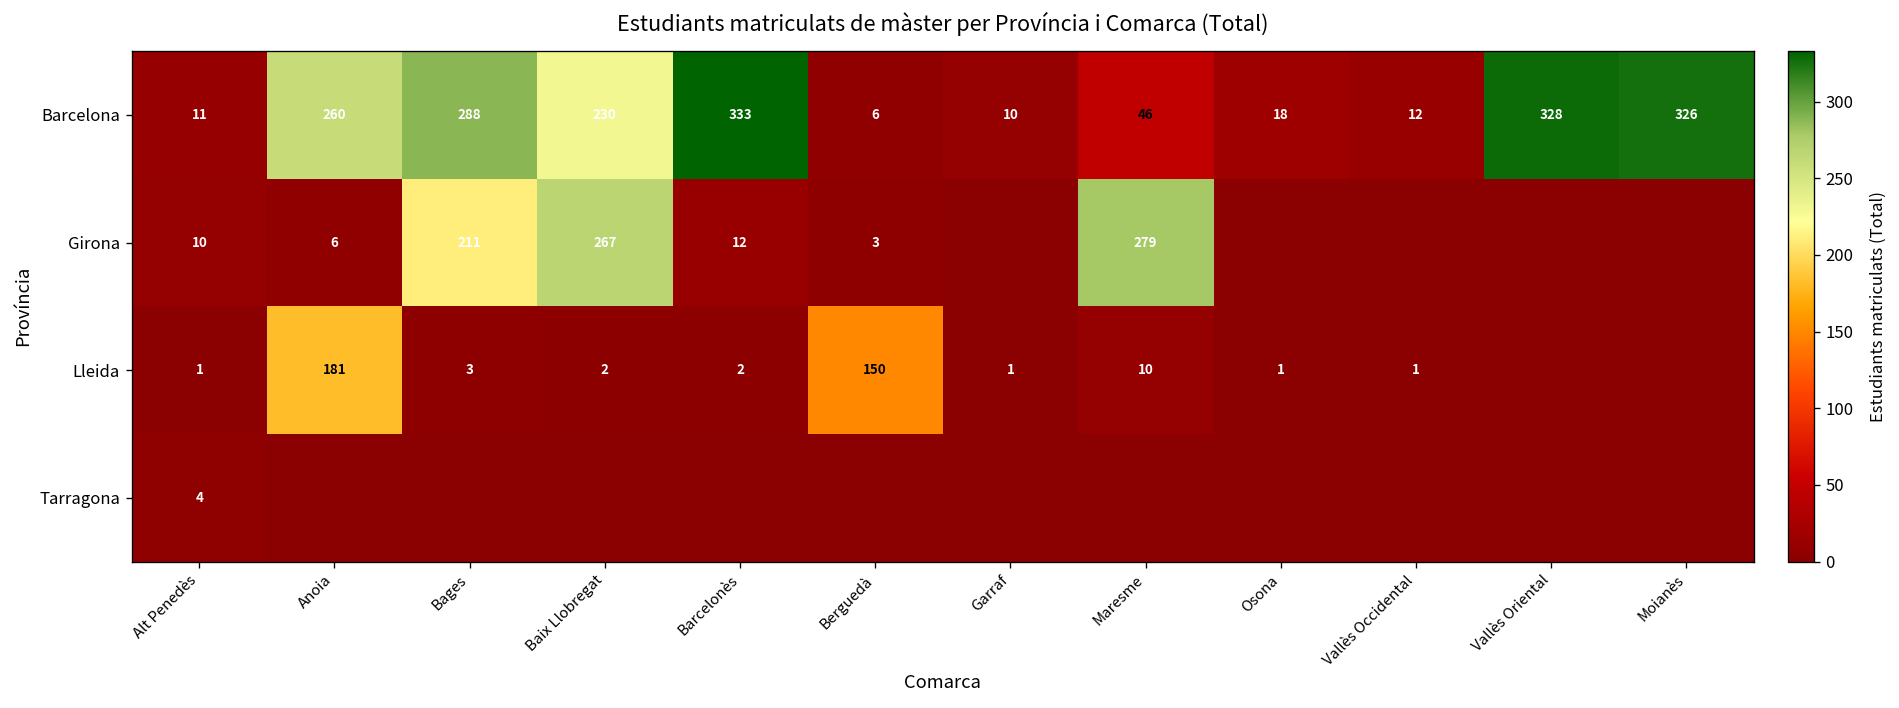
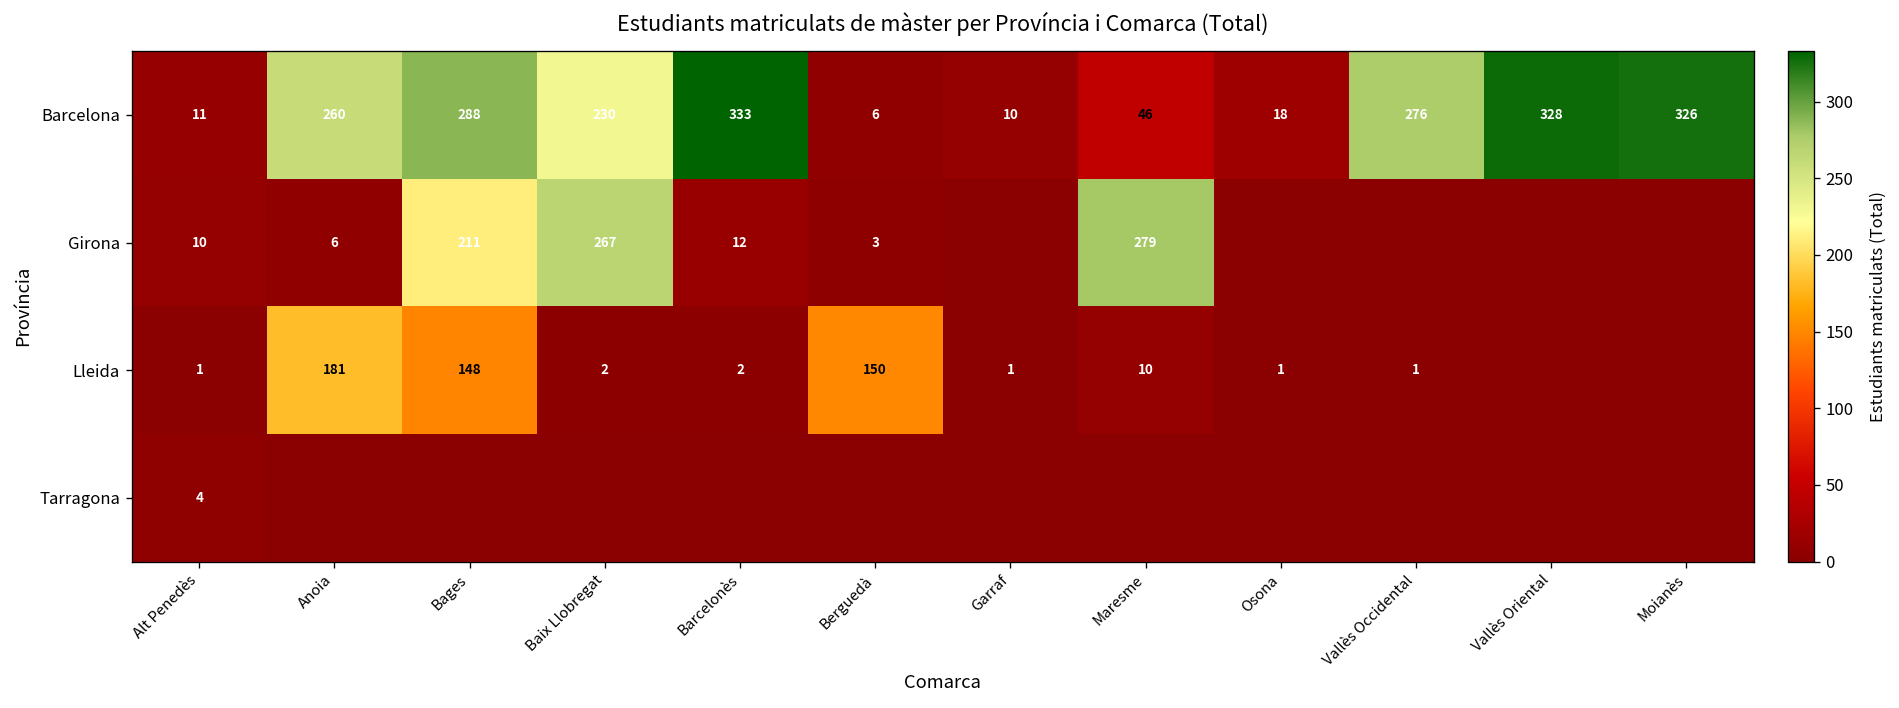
Barcelona, Vallès Occidental: 12 -> 276
Lleida, Bages: 3 -> 148
